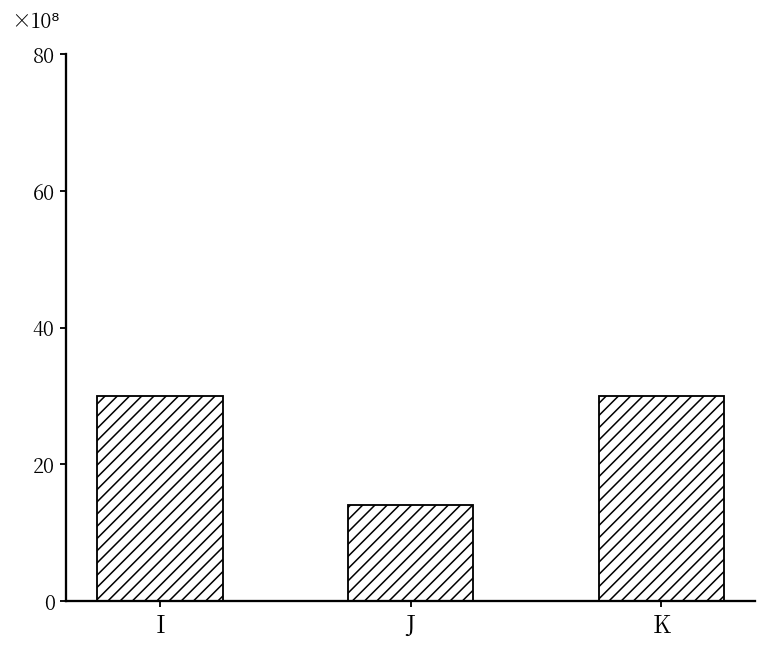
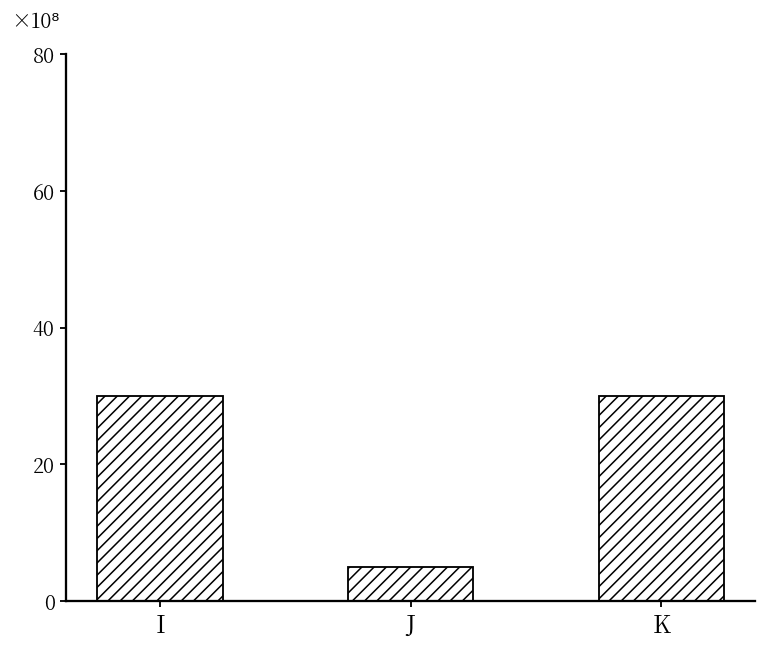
J: 14 -> 5
